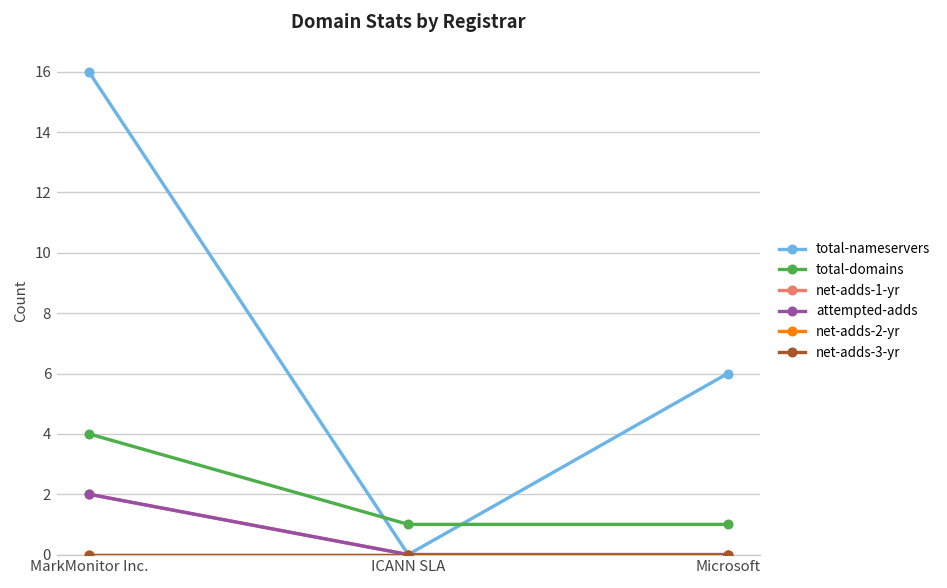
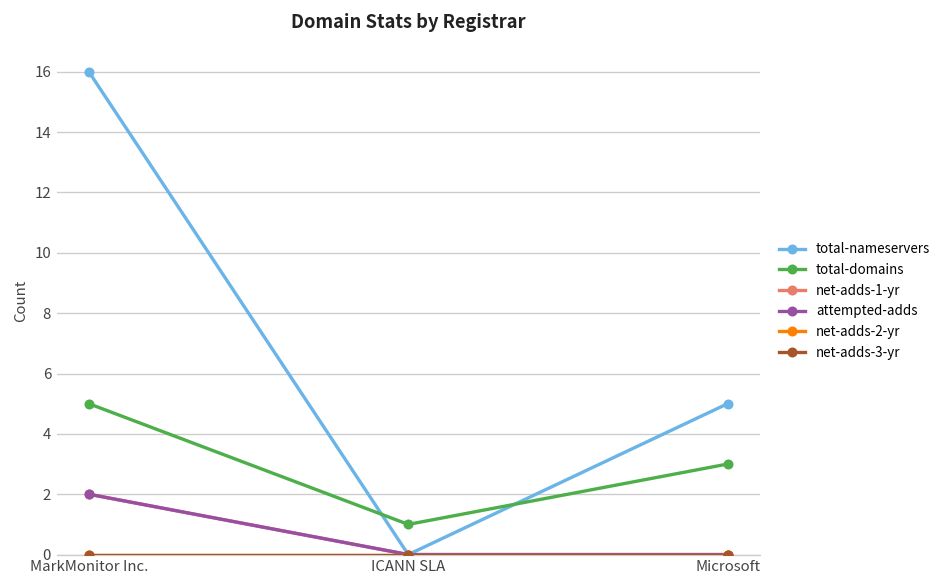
total-domains, MarkMonitor Inc.: 4 -> 5
total-nameservers, Microsoft: 6 -> 5
total-domains, Microsoft: 1 -> 3
